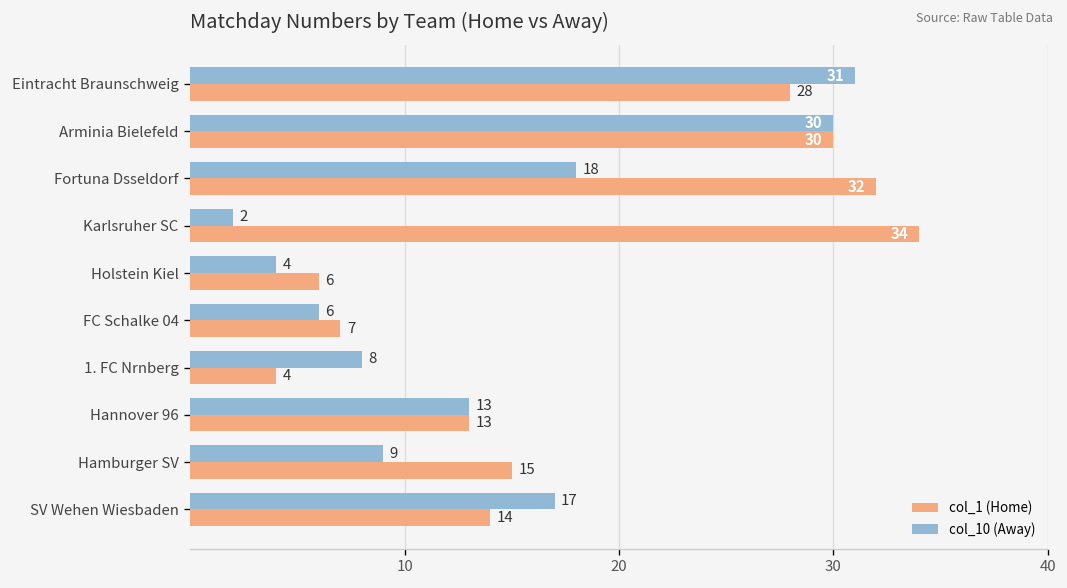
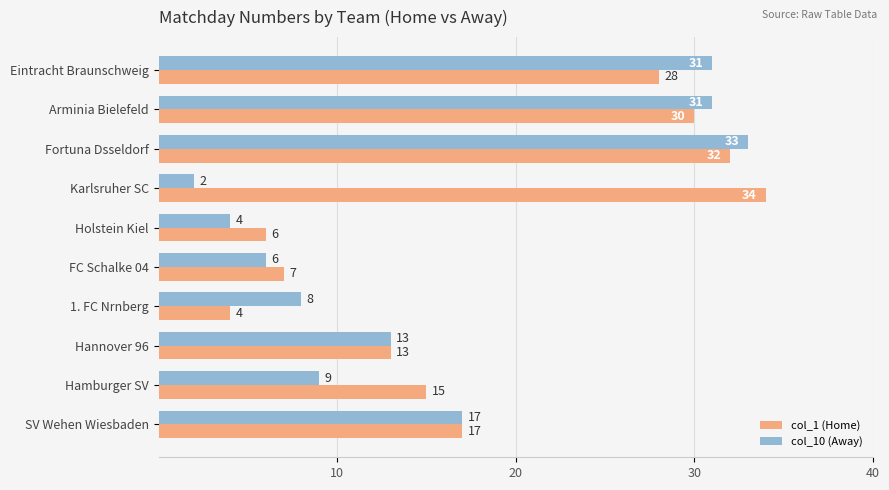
col_10 (Away), Arminia Bielefeld: 30 -> 31
col_10 (Away), Fortuna Dsseldorf: 18 -> 33
col_1 (Home), SV Wehen Wiesbaden: 14 -> 17
